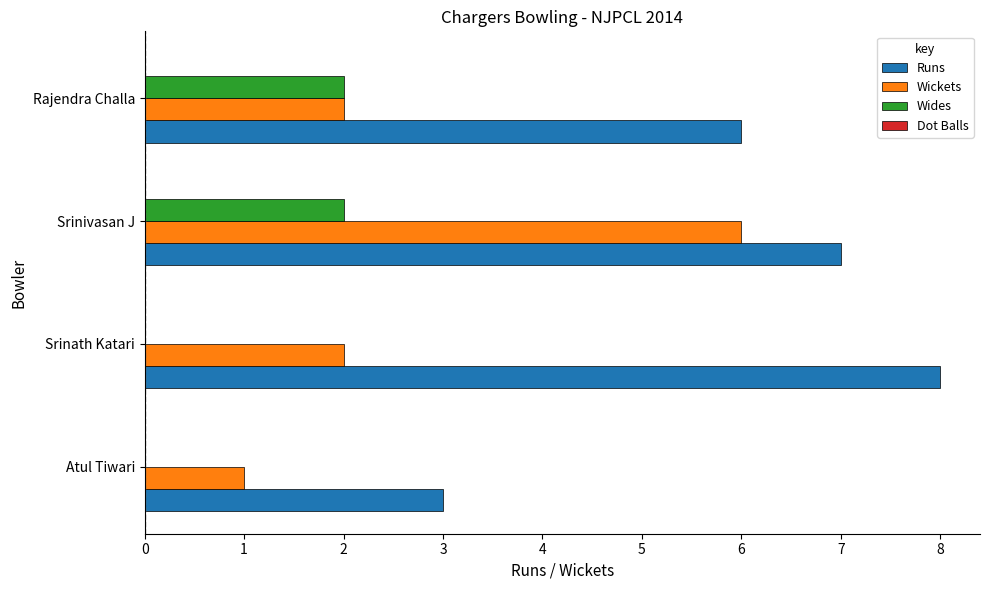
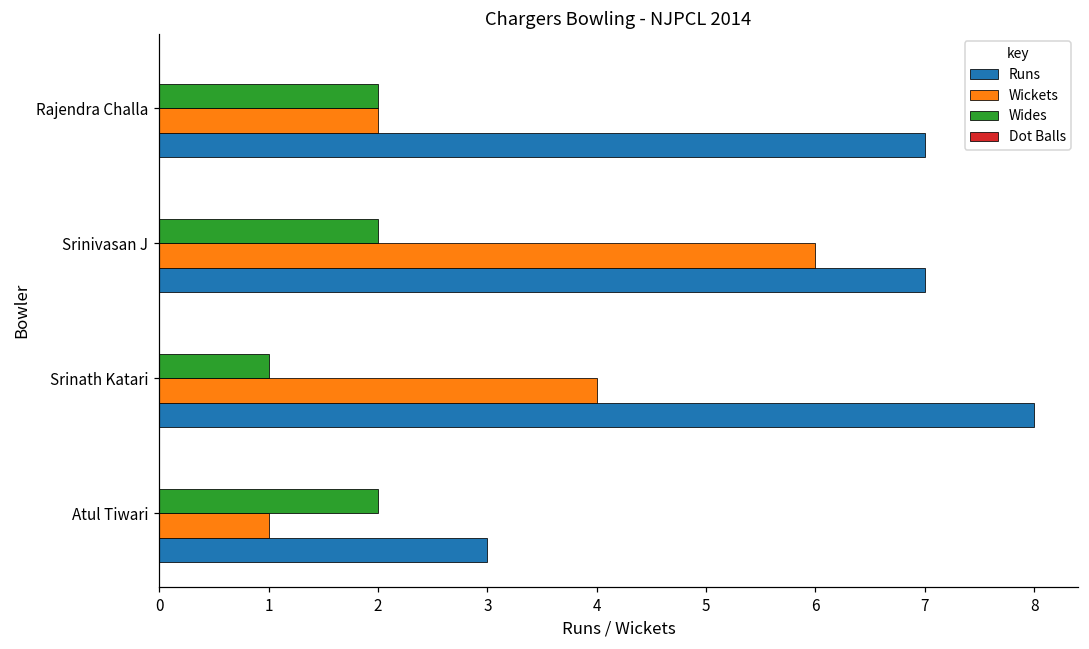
Runs, Rajendra Challa: 6 -> 7
Wides, Srinath Katari: 0 -> 1
Wickets, Srinath Katari: 2 -> 4
Wides, Atul Tiwari: 0 -> 2
